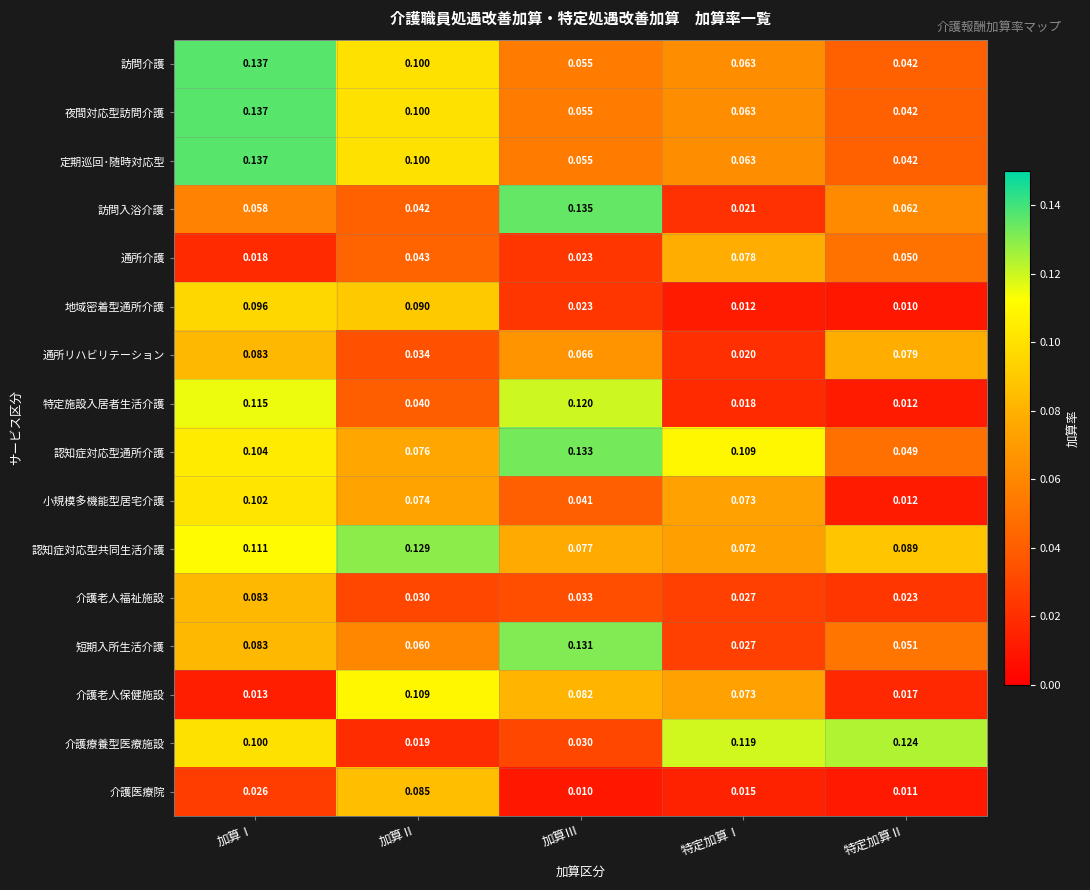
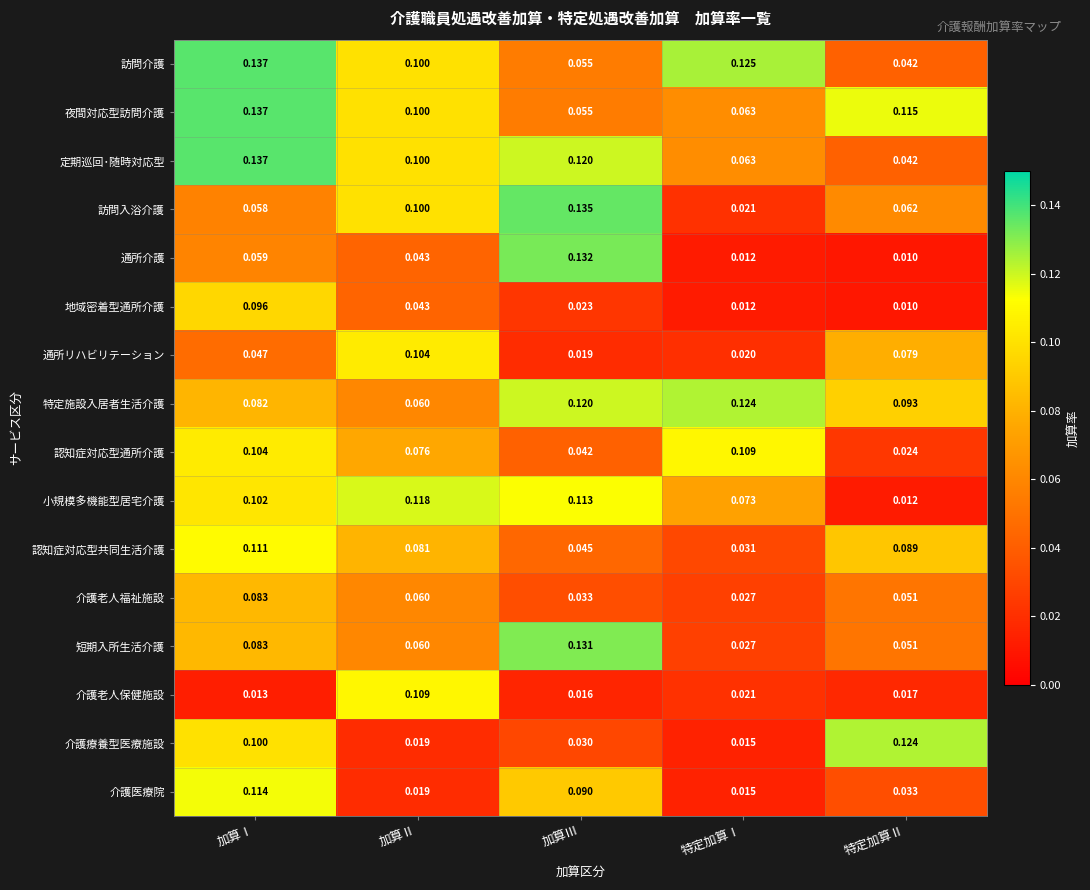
訪問介護, 特定加算Ⅰ: 0.063 -> 0.125
夜間対応型訪問介護, 特定加算Ⅱ: 0.042 -> 0.115
定期巡回･随時対応型, 加算Ⅲ: 0.055 -> 0.120
訪問入浴介護, 加算Ⅱ: 0.042 -> 0.100
通所介護, 加算Ⅰ: 0.018 -> 0.059
通所介護, 加算Ⅲ: 0.023 -> 0.132
通所介護, 特定加算Ⅰ: 0.078 -> 0.012
通所介護, 特定加算Ⅱ: 0.050 -> 0.010
地域密着型通所介護, 加算Ⅱ: 0.090 -> 0.043
通所リハビリテーション, 加算Ⅰ: 0.083 -> 0.047
通所リハビリテーション, 加算Ⅱ: 0.034 -> 0.104
通所リハビリテーション, 加算Ⅲ: 0.066 -> 0.019
特定施設入居者生活介護, 加算Ⅰ: 0.115 -> 0.082
特定施設入居者生活介護, 加算Ⅱ: 0.040 -> 0.060
特定施設入居者生活介護, 特定加算Ⅰ: 0.018 -> 0.124
特定施設入居者生活介護, 特定加算Ⅱ: 0.012 -> 0.093
認知症対応型通所介護, 加算Ⅲ: 0.133 -> 0.042
認知症対応型通所介護, 特定加算Ⅱ: 0.049 -> 0.024
小規模多機能型居宅介護, 加算Ⅱ: 0.074 -> 0.118
小規模多機能型居宅介護, 加算Ⅲ: 0.041 -> 0.113
認知症対応型共同生活介護, 加算Ⅱ: 0.129 -> 0.081
認知症対応型共同生活介護, 加算Ⅲ: 0.077 -> 0.045
認知症対応型共同生活介護, 特定加算Ⅰ: 0.072 -> 0.031
介護老人福祉施設, 加算Ⅱ: 0.030 -> 0.060
介護老人福祉施設, 特定加算Ⅱ: 0.023 -> 0.051
介護老人保健施設, 加算Ⅲ: 0.082 -> 0.016
介護老人保健施設, 特定加算Ⅰ: 0.073 -> 0.021
介護療養型医療施設, 特定加算Ⅰ: 0.119 -> 0.015
介護医療院, 加算Ⅰ: 0.026 -> 0.114
介護医療院, 加算Ⅱ: 0.085 -> 0.019
介護医療院, 加算Ⅲ: 0.010 -> 0.090
介護医療院, 特定加算Ⅱ: 0.011 -> 0.033
